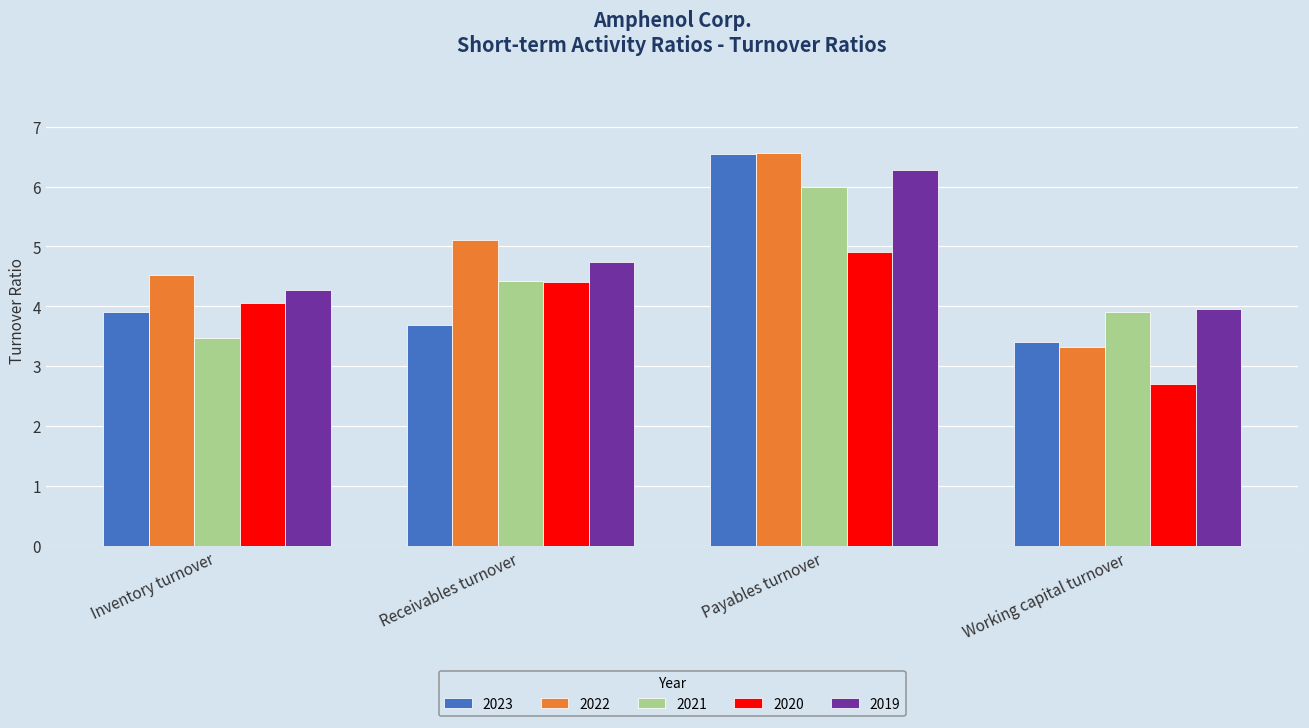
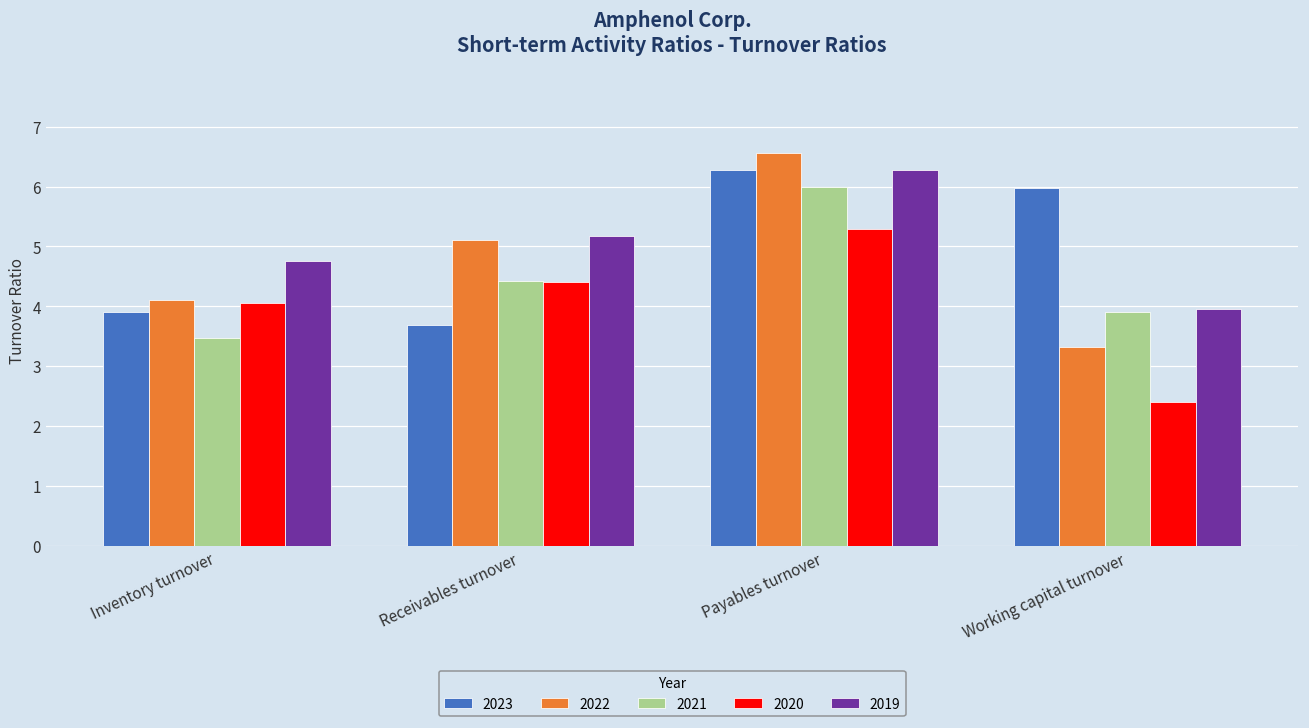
2022, Inventory turnover: 4.5 -> 4.1
2019, Inventory turnover: 4.3 -> 4.8
2019, Receivables turnover: 4.7 -> 5.2
2023, Payables turnover: 6.6 -> 6.3
2020, Payables turnover: 4.9 -> 5.3
2023, Working capital turnover: 3.4 -> 6.0
2020, Working capital turnover: 2.7 -> 2.4
